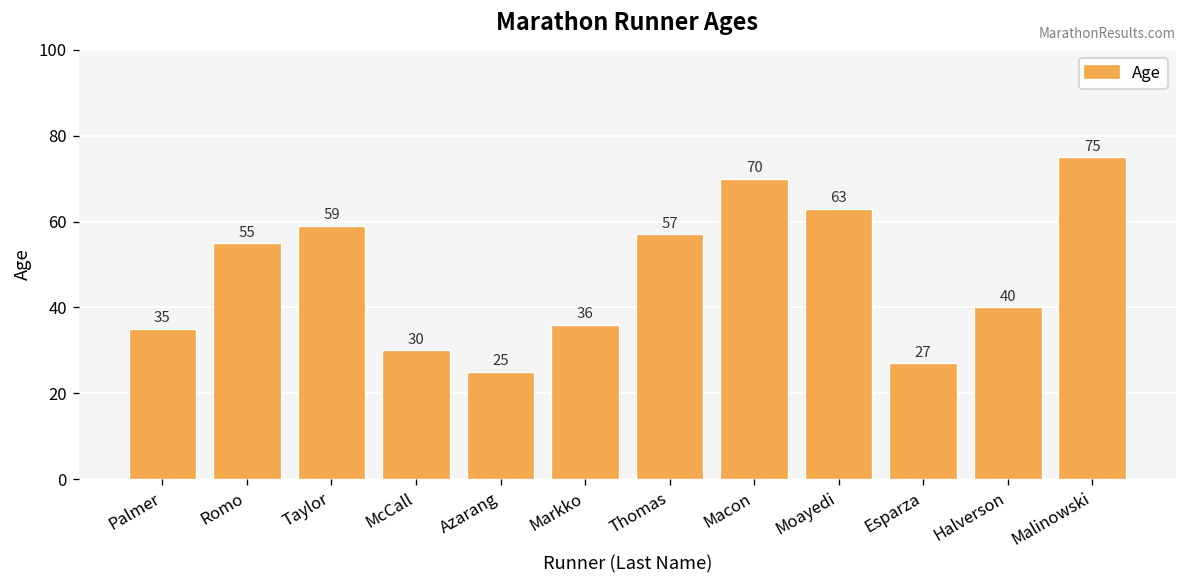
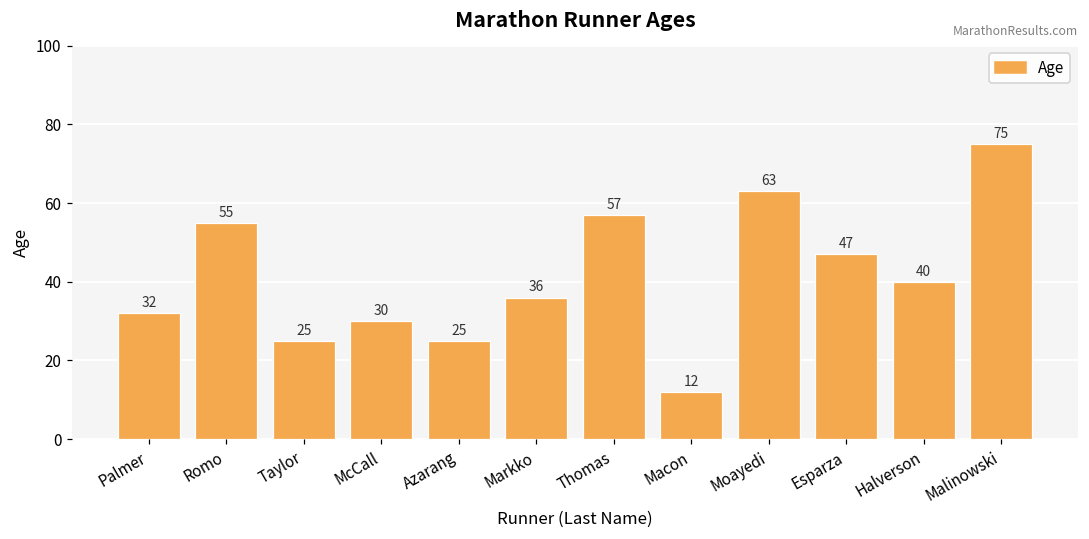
Palmer: 35 -> 32
Taylor: 59 -> 25
Macon: 70 -> 12
Esparza: 27 -> 47
